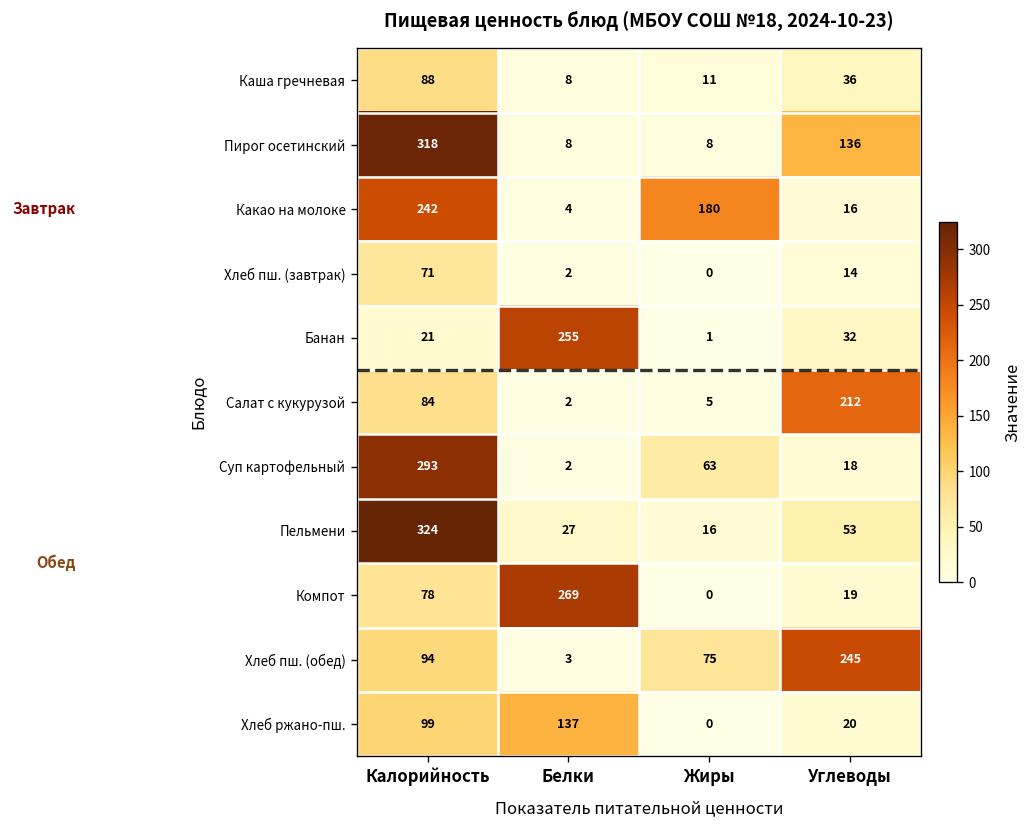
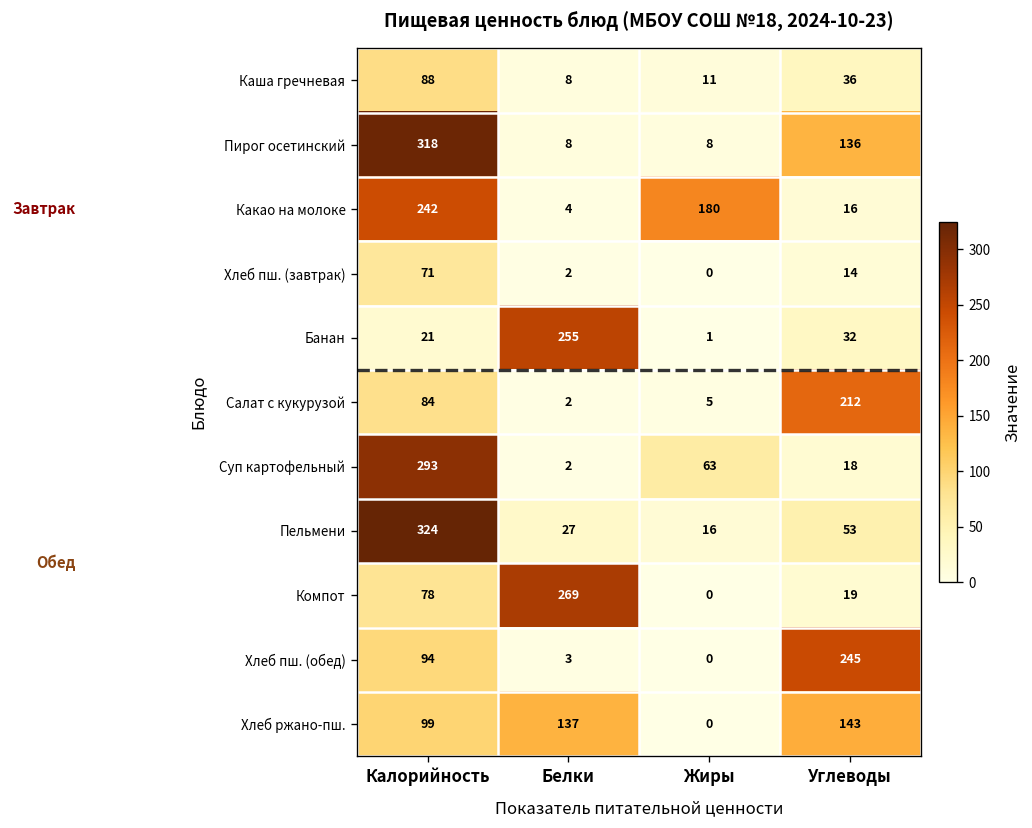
Хлеб пш. (обед), Жиры: 75 -> 0
Хлеб ржано-пш., Углеводы: 20 -> 143
